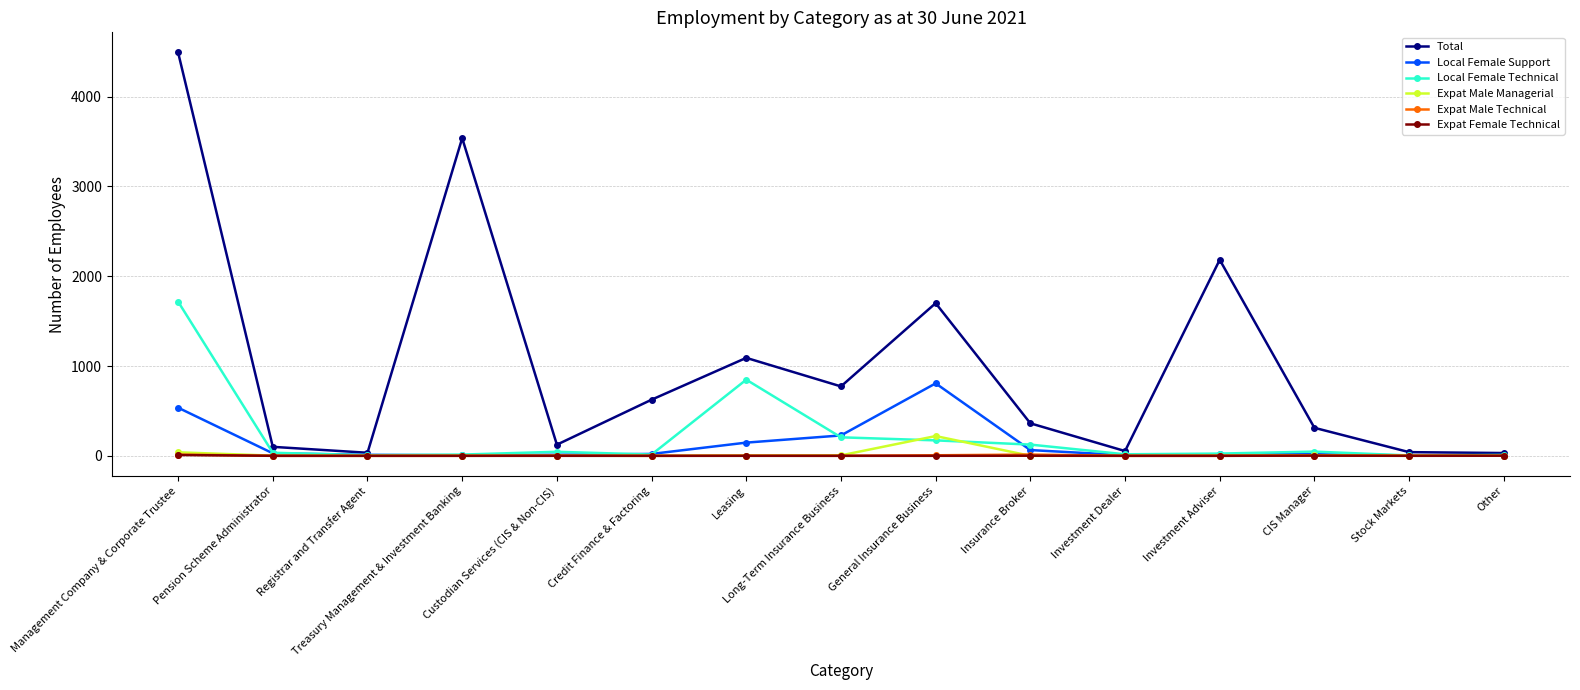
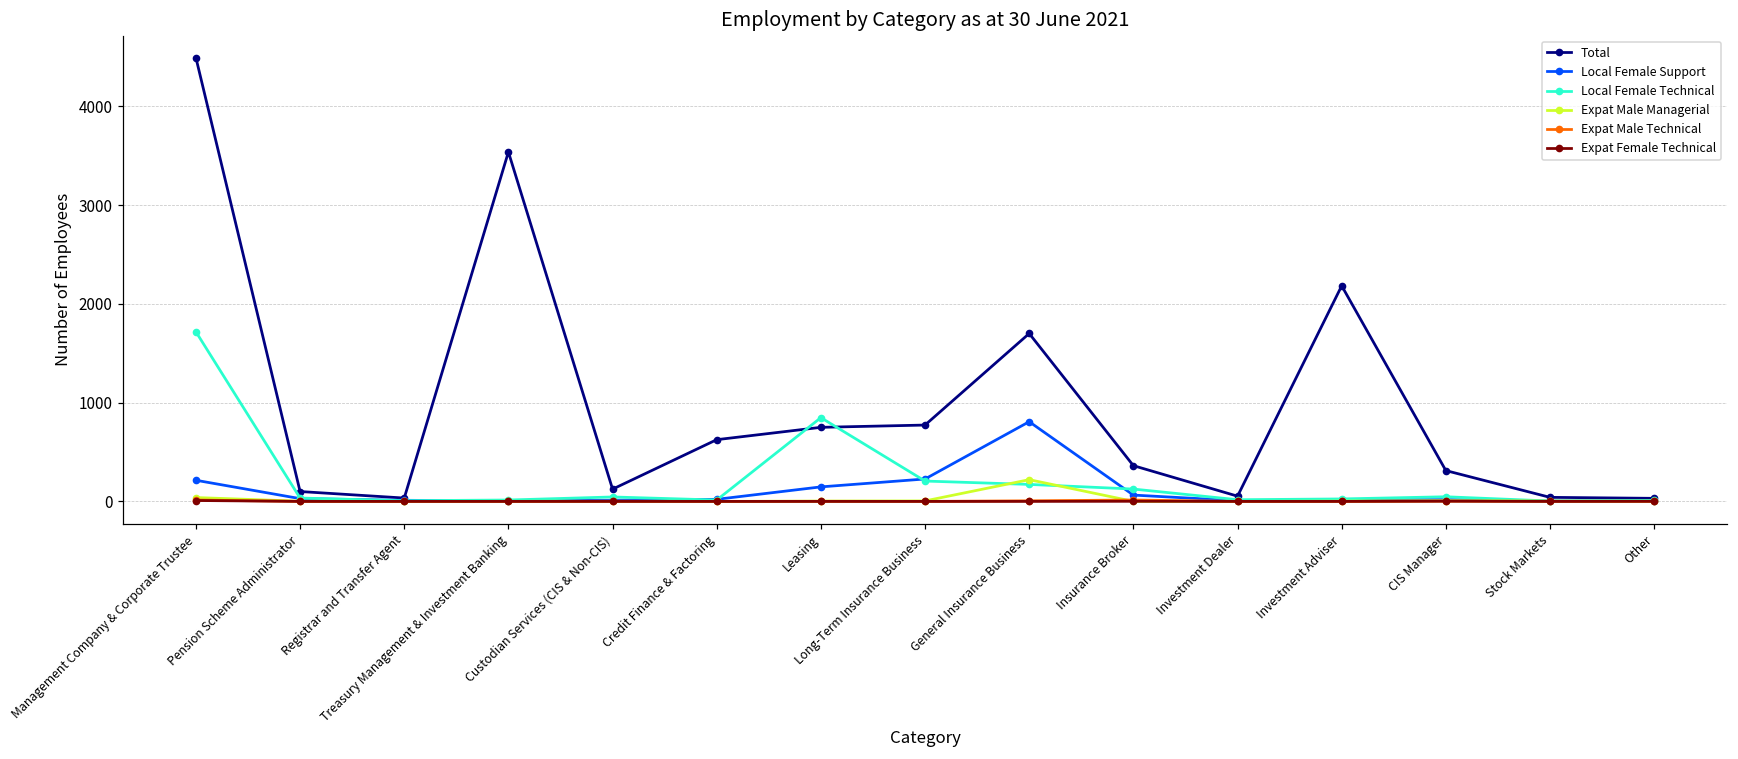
Local Female Support, Management Company & Corporate Trustee: 500 -> 200
Total, Leasing: 1100 -> 800
